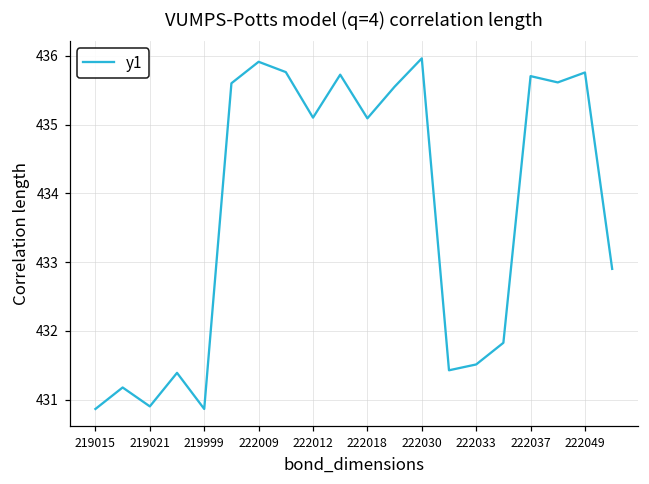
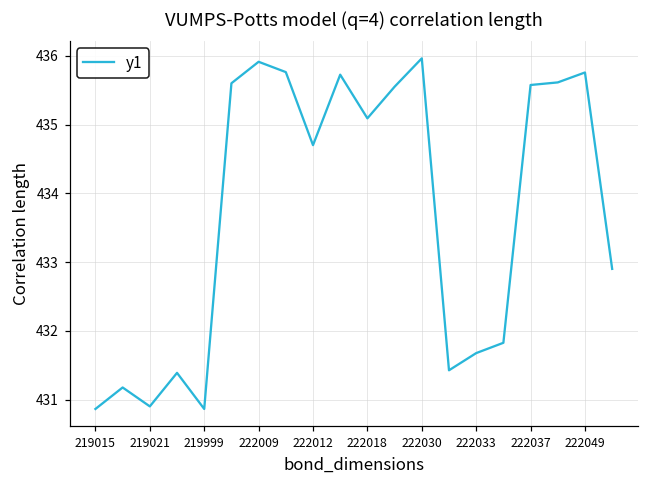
222012: 435.1 -> 434.7
222033: 431.5 -> 431.7
222037: 435.7 -> 435.6
